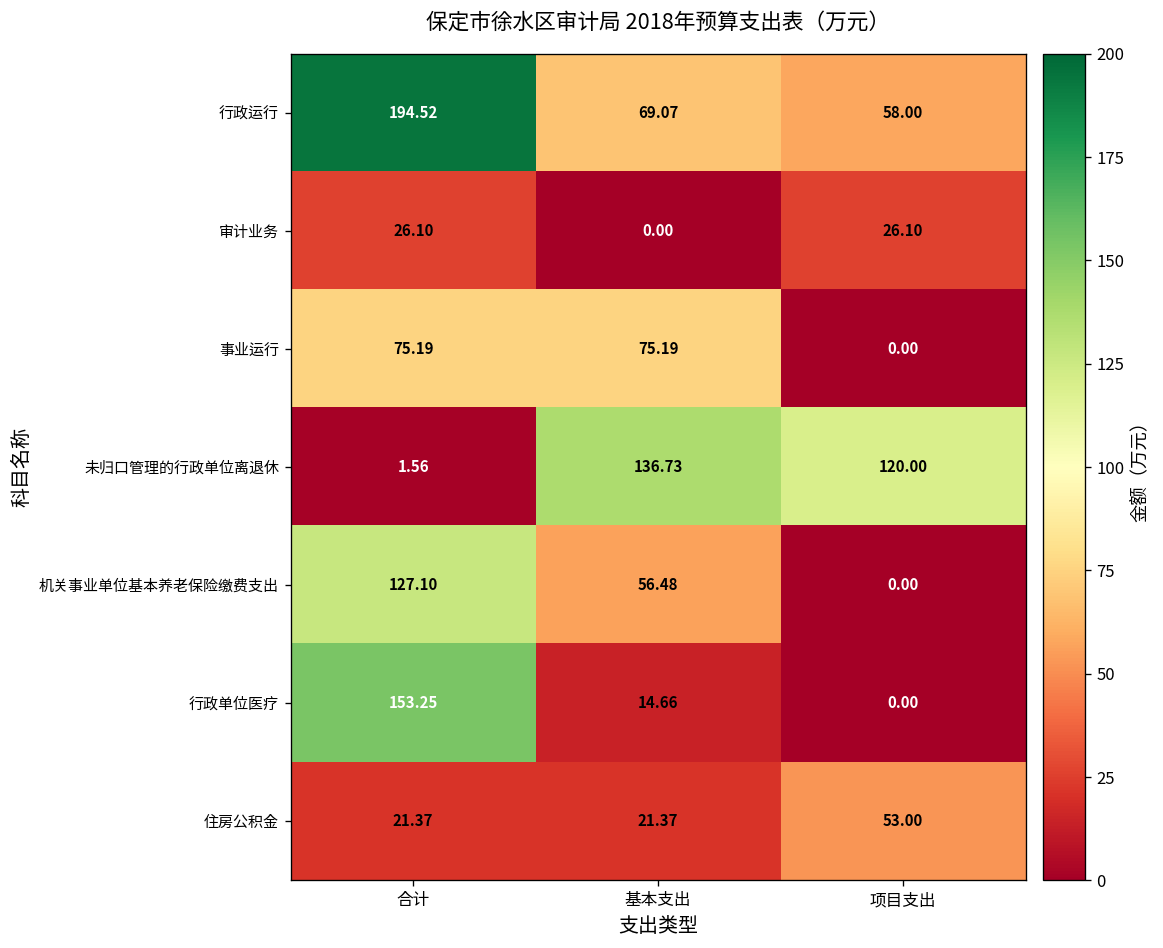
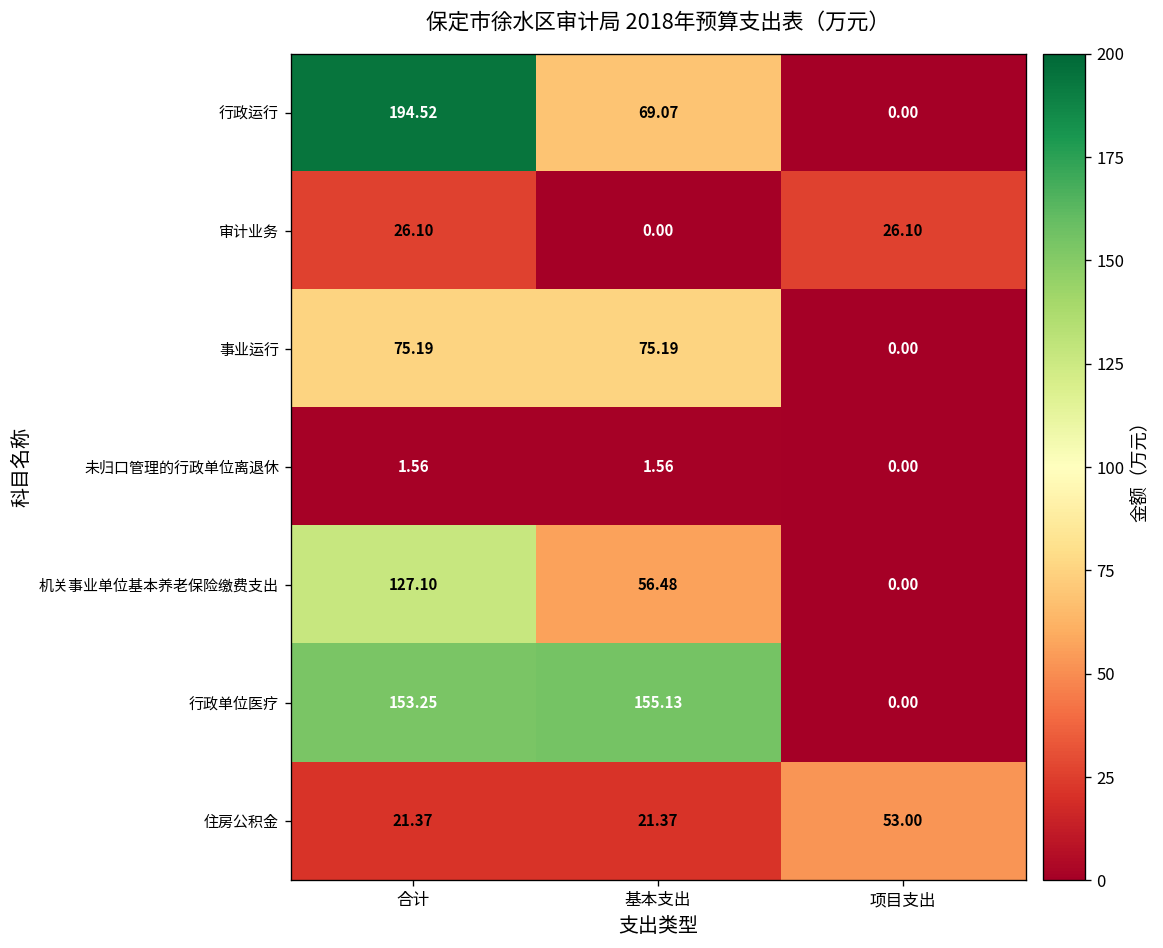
行政运行, 项目支出: 58.00 -> 0.00
未归口管理的行政单位离退休, 基本支出: 136.73 -> 1.56
未归口管理的行政单位离退休, 项目支出: 120.00 -> 0.00
行政单位医疗, 基本支出: 14.66 -> 155.13
